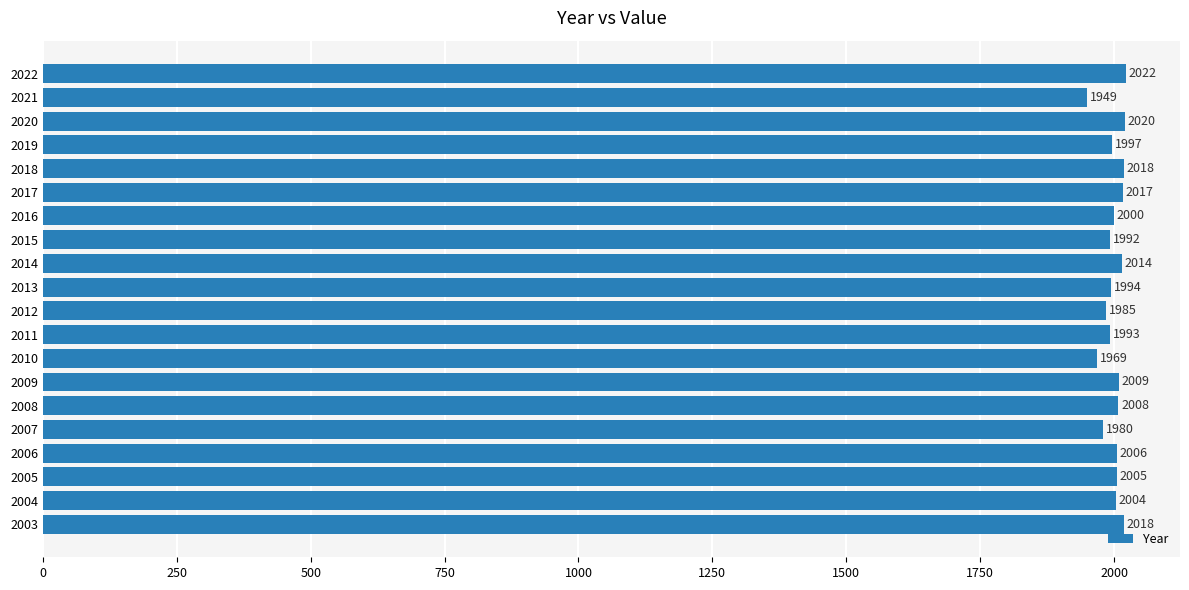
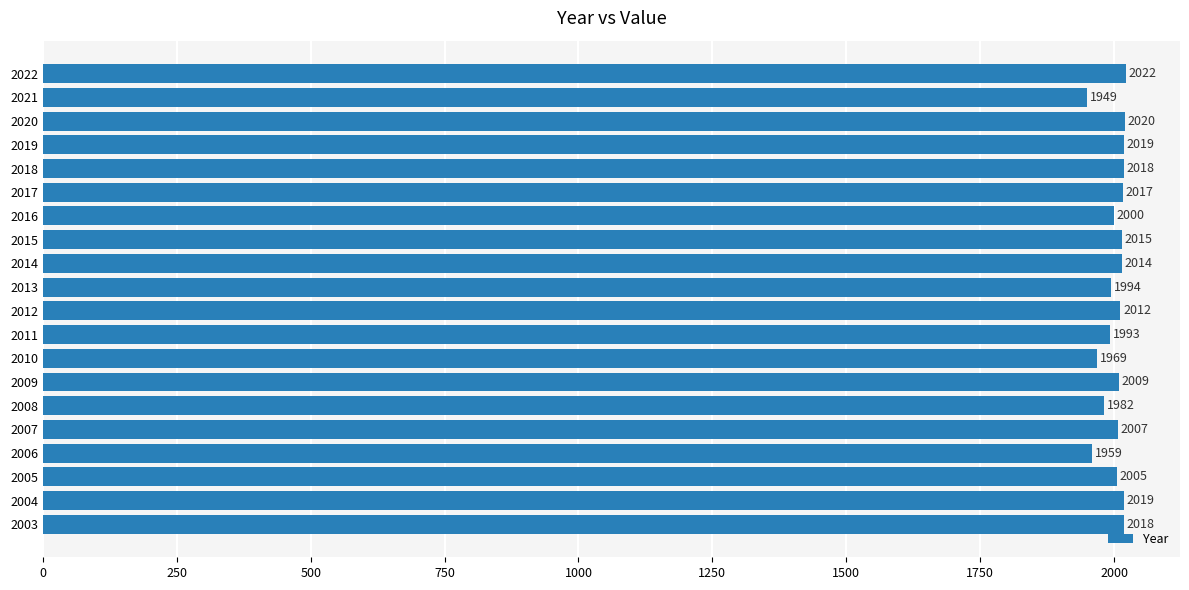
2019: 1997 -> 2019
2015: 1992 -> 2015
2012: 1985 -> 2012
2008: 2008 -> 1982
2007: 1980 -> 2007
2006: 2006 -> 1959
2004: 2004 -> 2019
